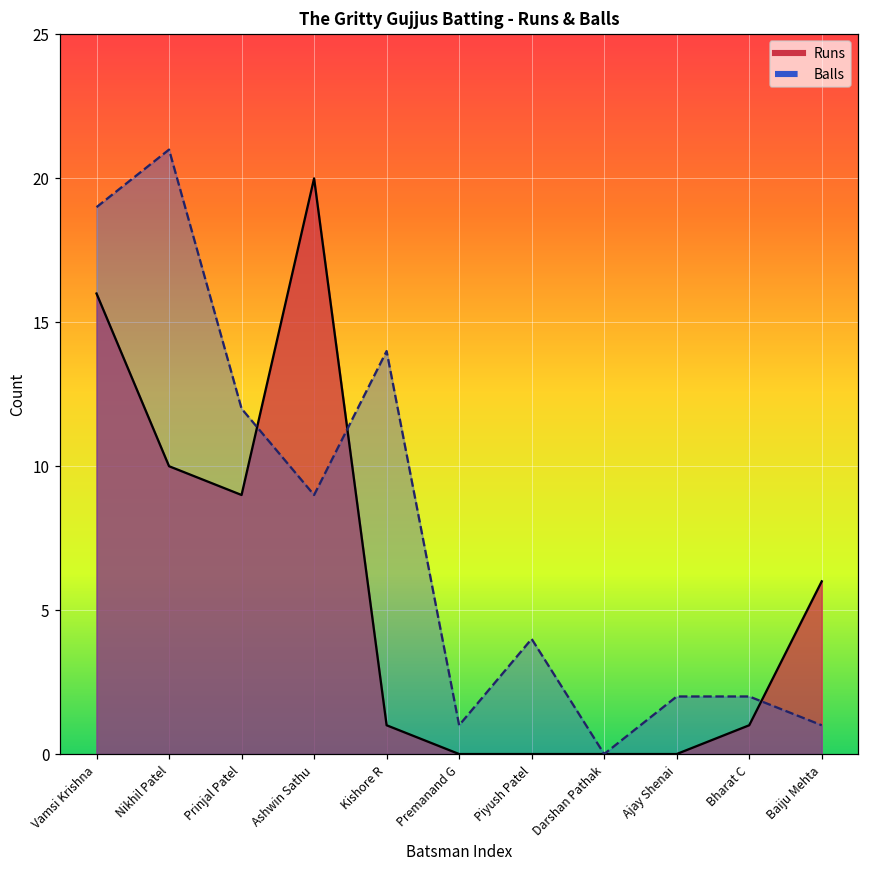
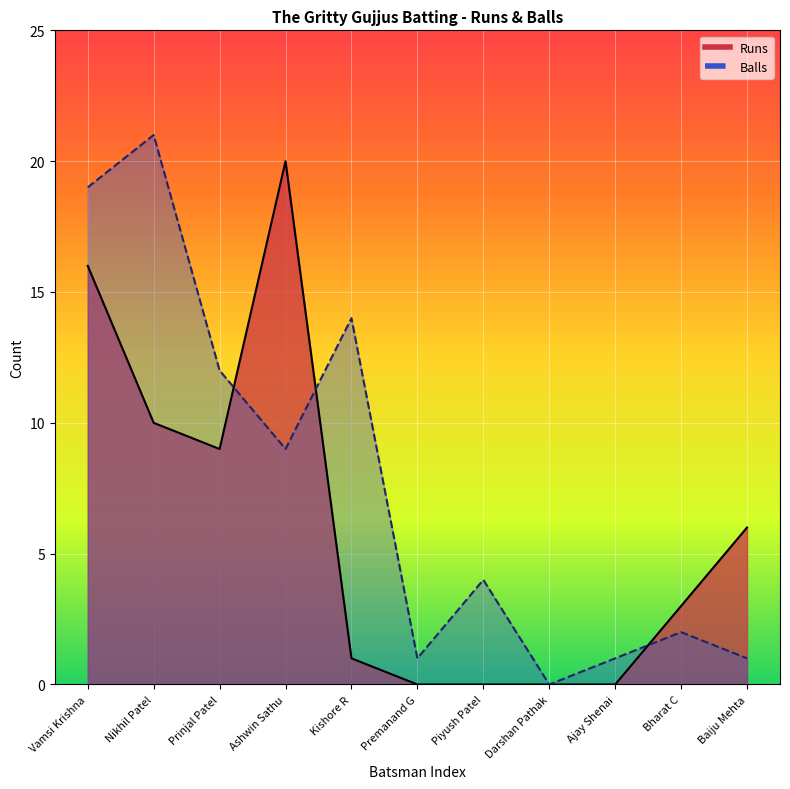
Balls, Ajay Shenai: 2 -> 1
Runs, Bharat C: 1 -> 3
